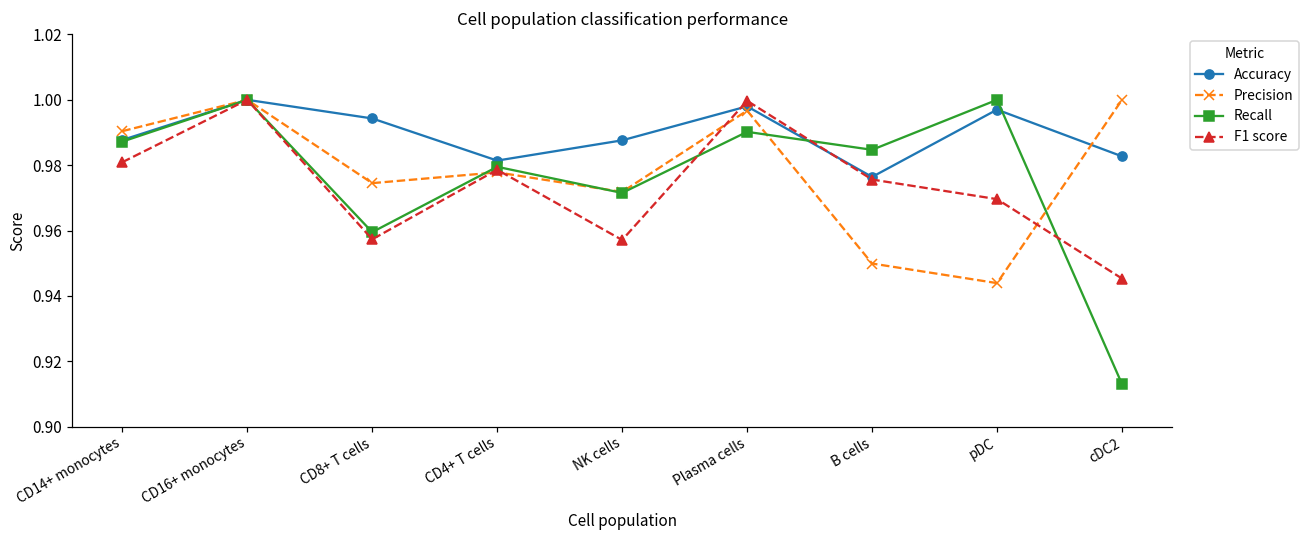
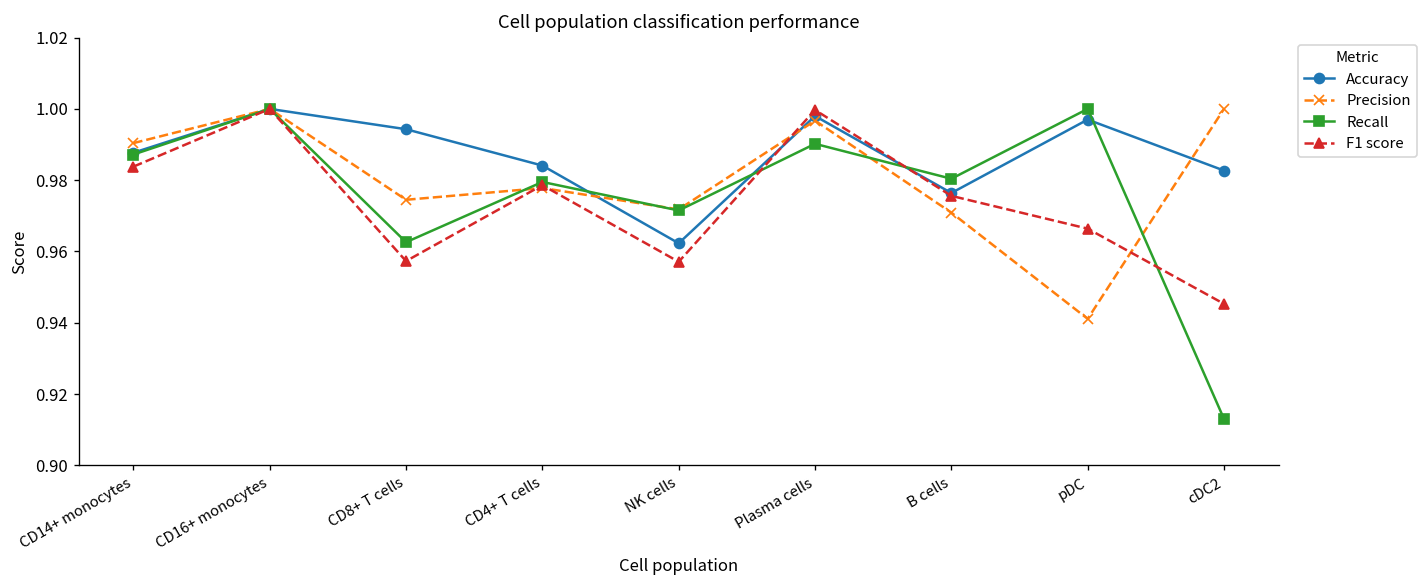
F1 score, CD14+ monocytes: 0.981 -> 0.984
Recall, CD8+ T cells: 0.960 -> 0.963
Accuracy, CD4+ T cells: 0.981 -> 0.984
Accuracy, NK cells: 0.988 -> 0.962
Precision, B cells: 0.950 -> 0.971
Recall, B cells: 0.985 -> 0.980
Precision, pDC: 0.944 -> 0.941
F1 score, pDC: 0.970 -> 0.966
